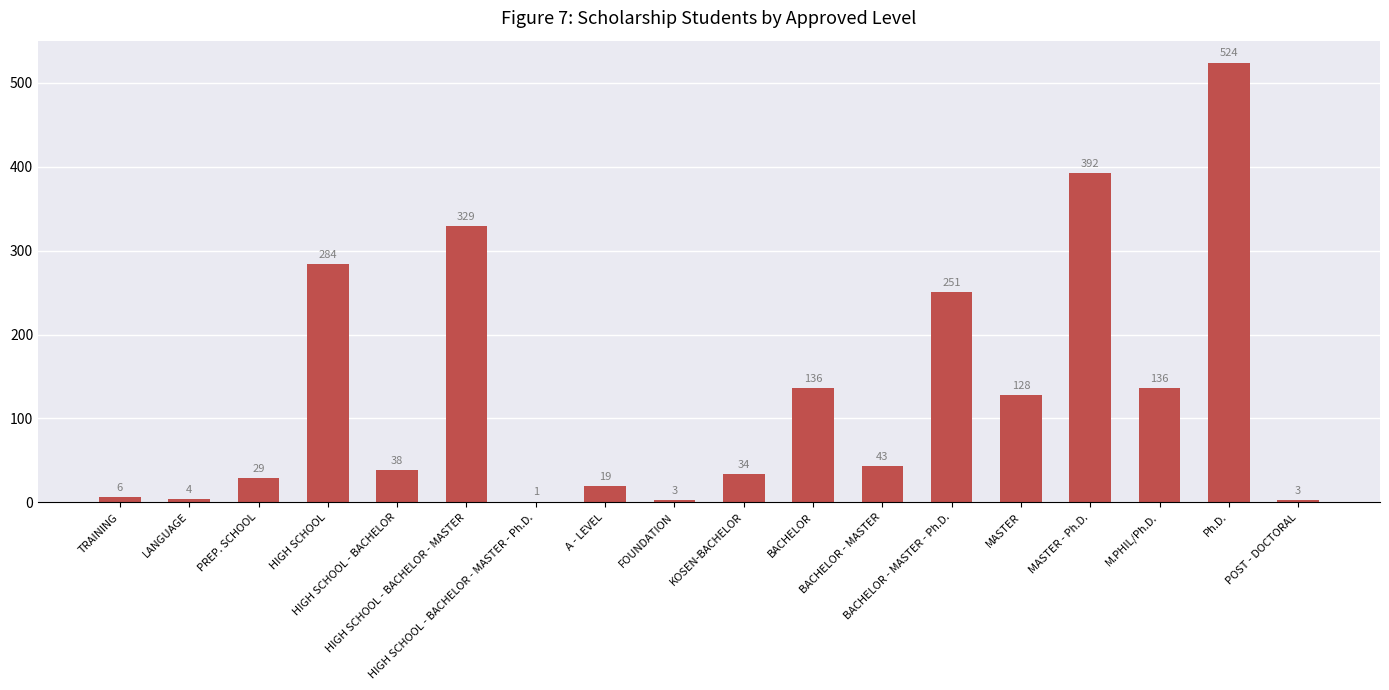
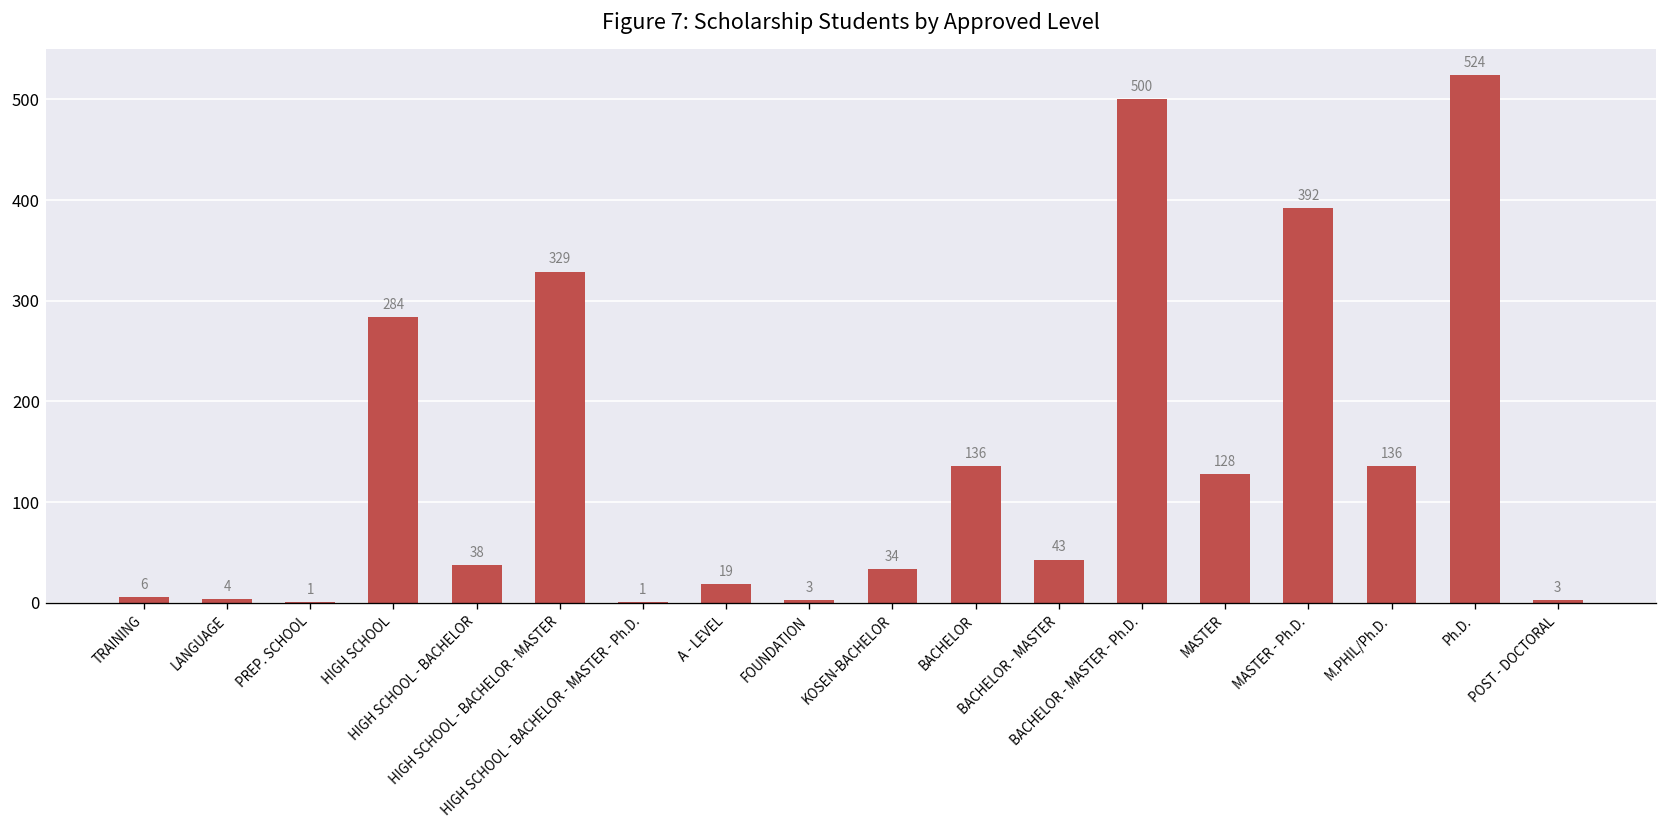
PREP. SCHOOL: 29 -> 1
BACHELOR - MASTER - Ph.D.: 251 -> 500
